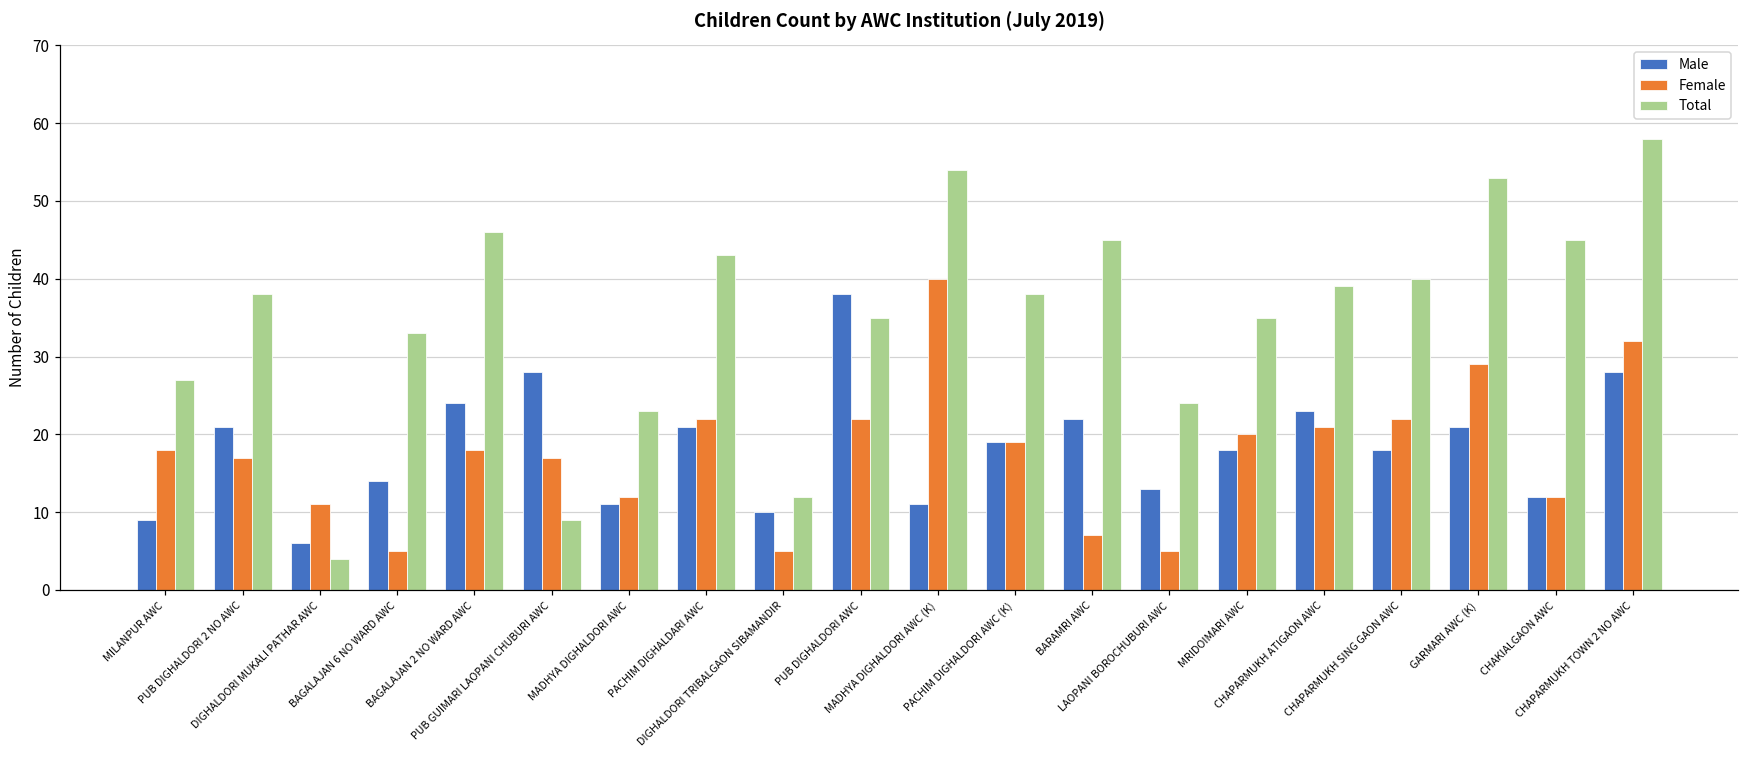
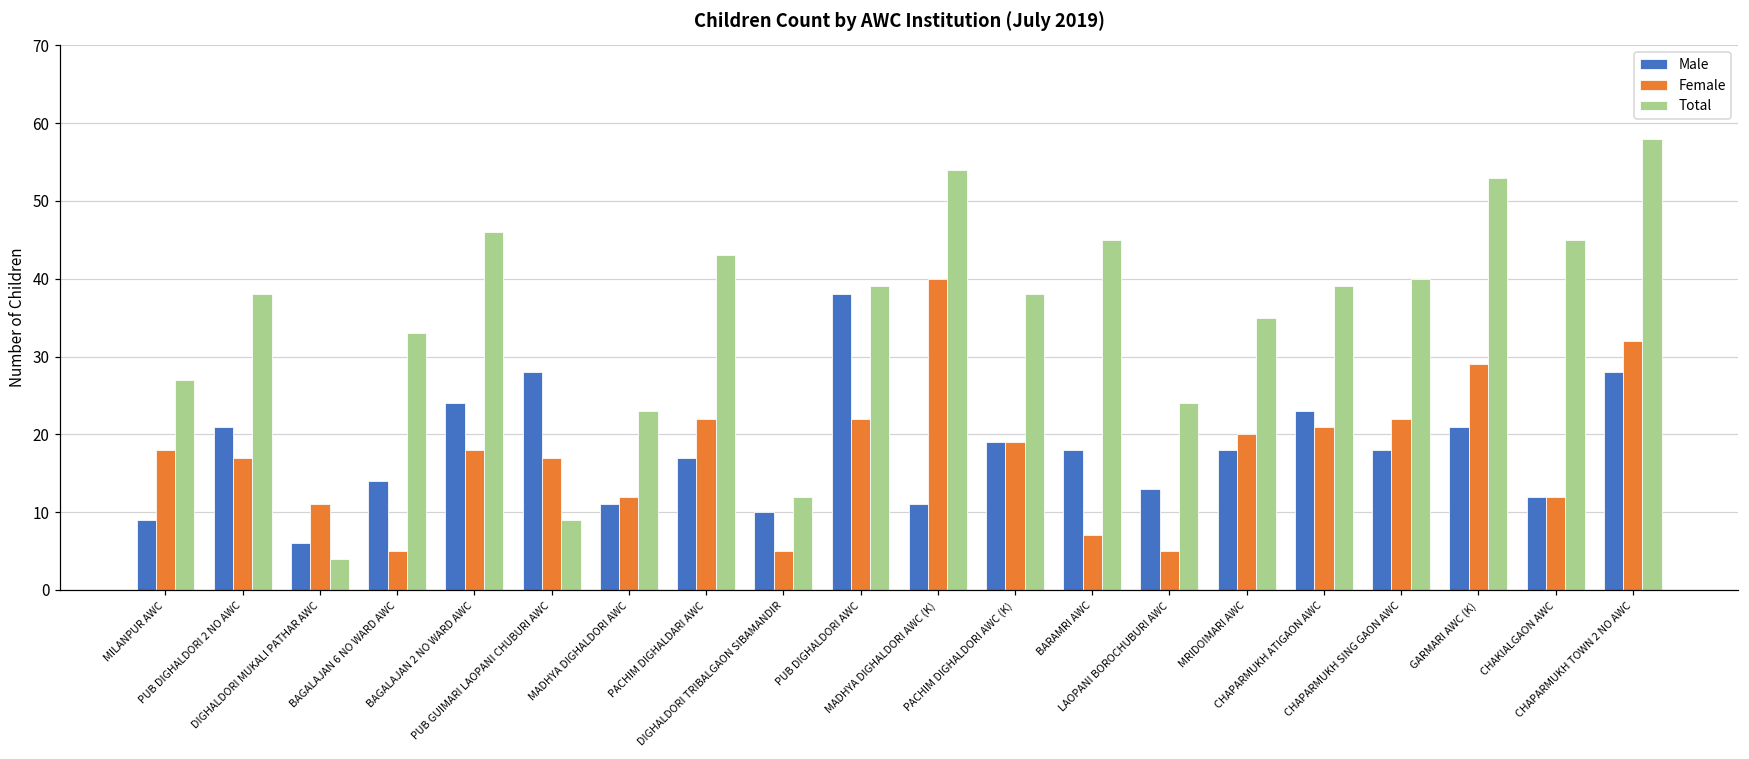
Male, PACHIM DIGHALDARI AWC: 21 -> 17
Total, PUB DIGHALDORI AWC: 35 -> 39
Male, BARAMRI AWC: 22 -> 18
